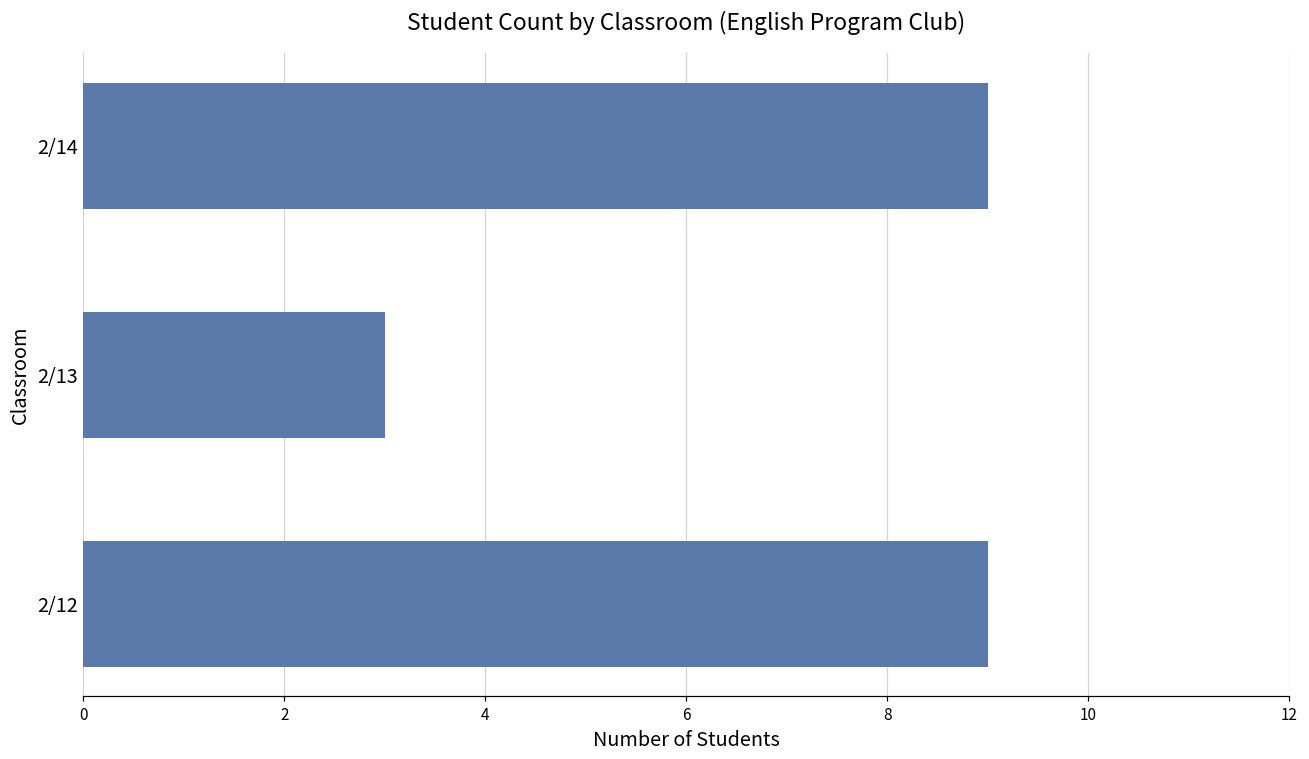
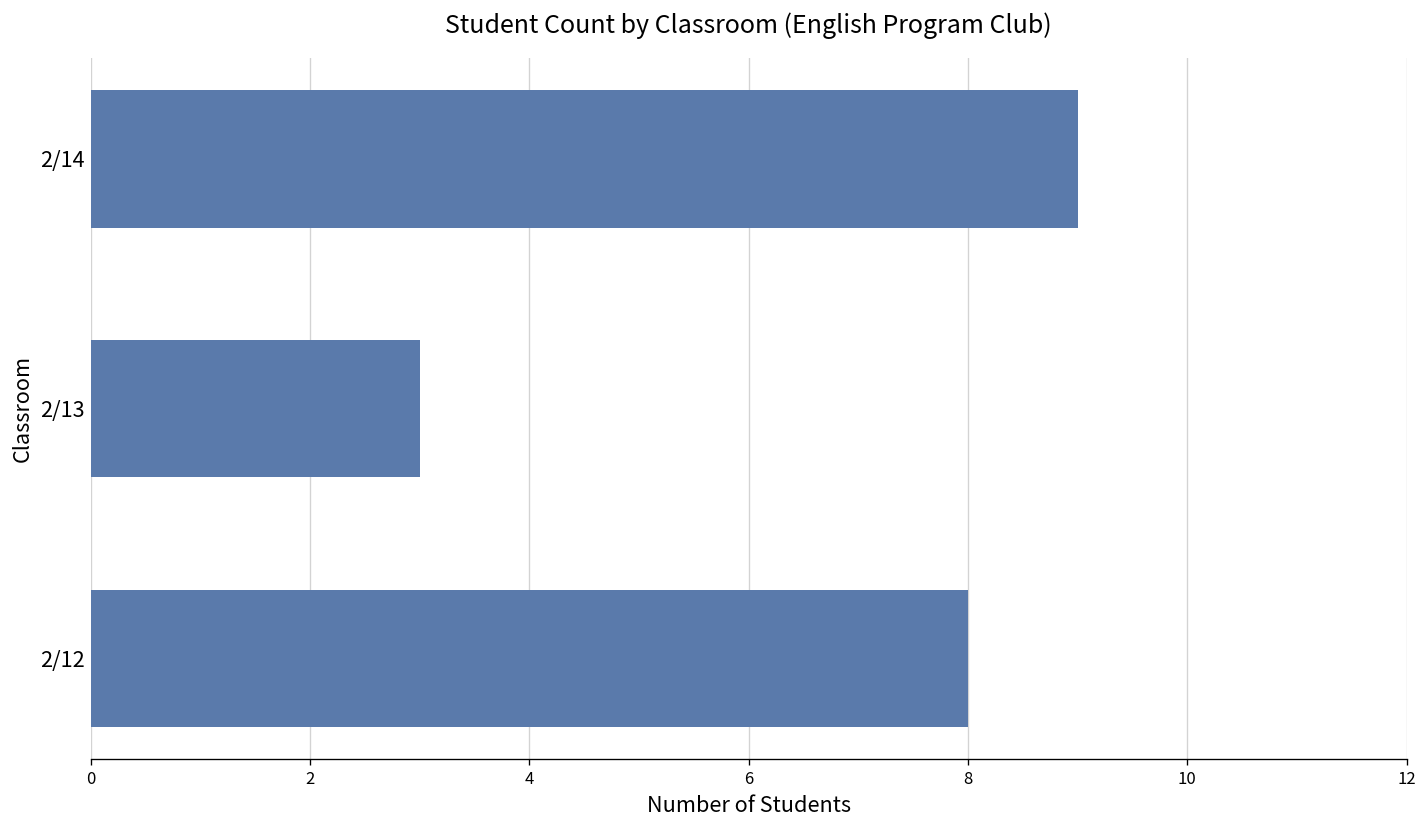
2/12: 9 -> 8
